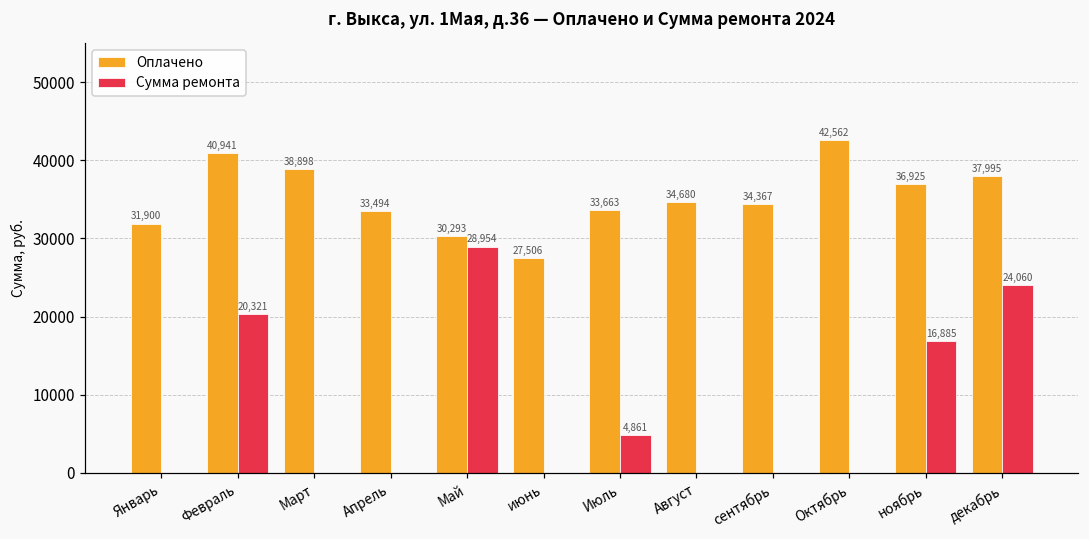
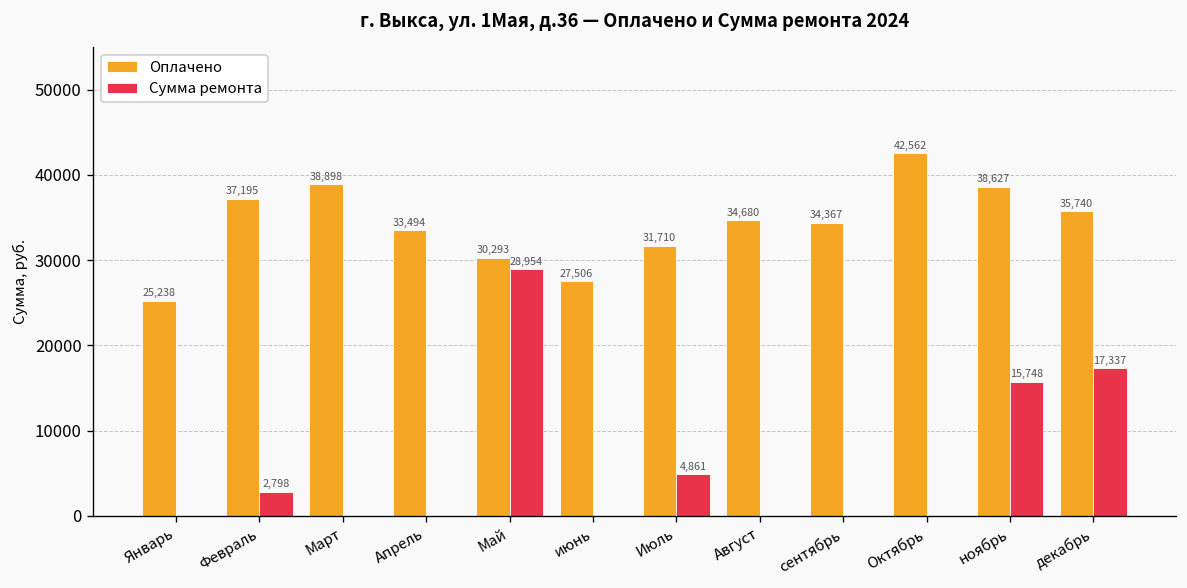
Оплачено, Январь: 31,900 -> 25,238
Оплачено, Февраль: 40,941 -> 37,195
Сумма ремонта, Февраль: 20,321 -> 2,798
Оплачено, Июль: 33,663 -> 31,710
Оплачено, ноябрь: 36,925 -> 38,627
Сумма ремонта, ноябрь: 16,885 -> 15,748
Оплачено, декабрь: 37,995 -> 35,740
Сумма ремонта, декабрь: 24,060 -> 17,337
